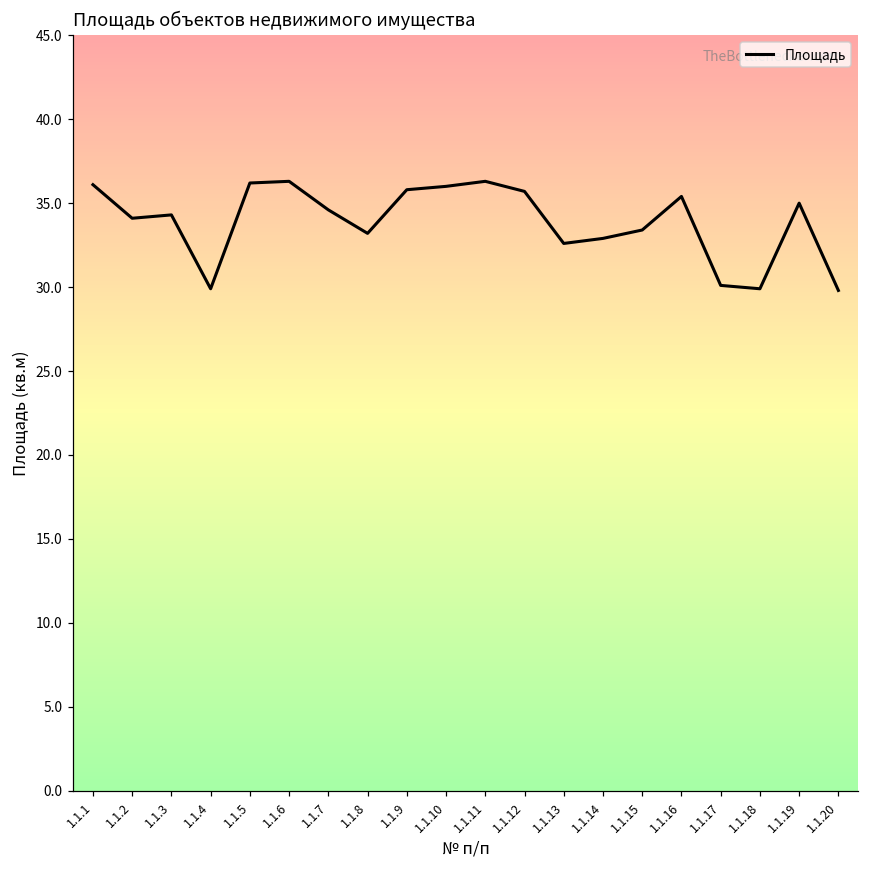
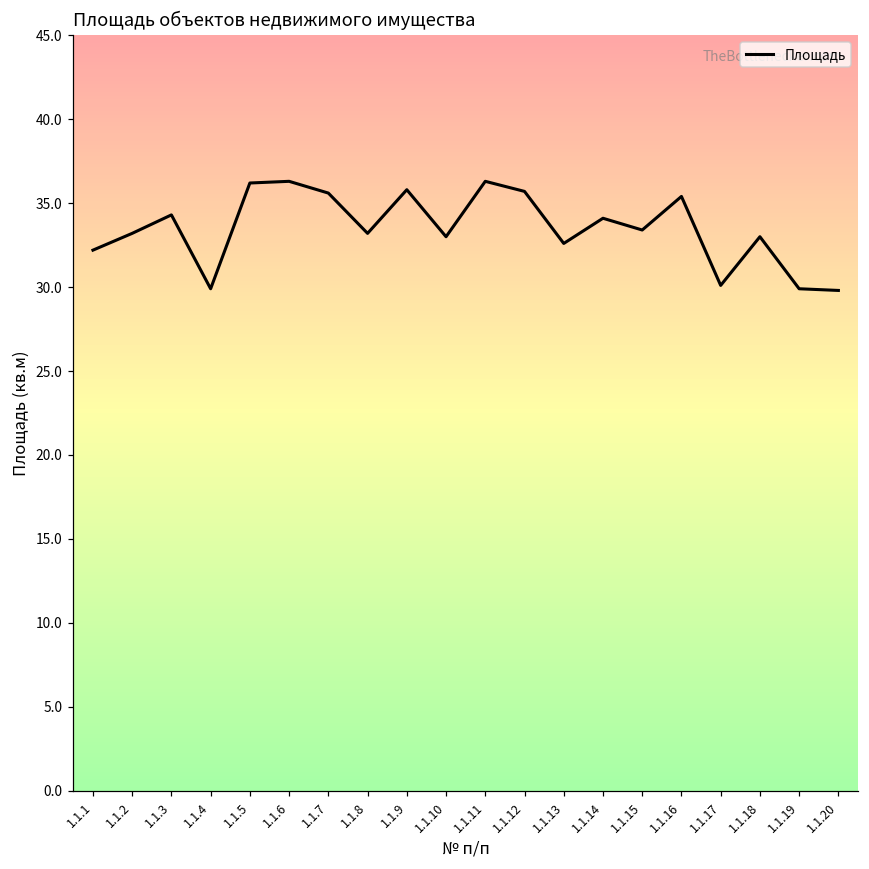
1.1.1: 36.1 -> 32.2
1.1.2: 34.1 -> 33.2
1.1.7: 34.6 -> 35.6
1.1.10: 36 -> 33
1.1.14: 32.9 -> 34.1
1.1.18: 29.9 -> 33.0
1.1.19: 35.0 -> 29.9
